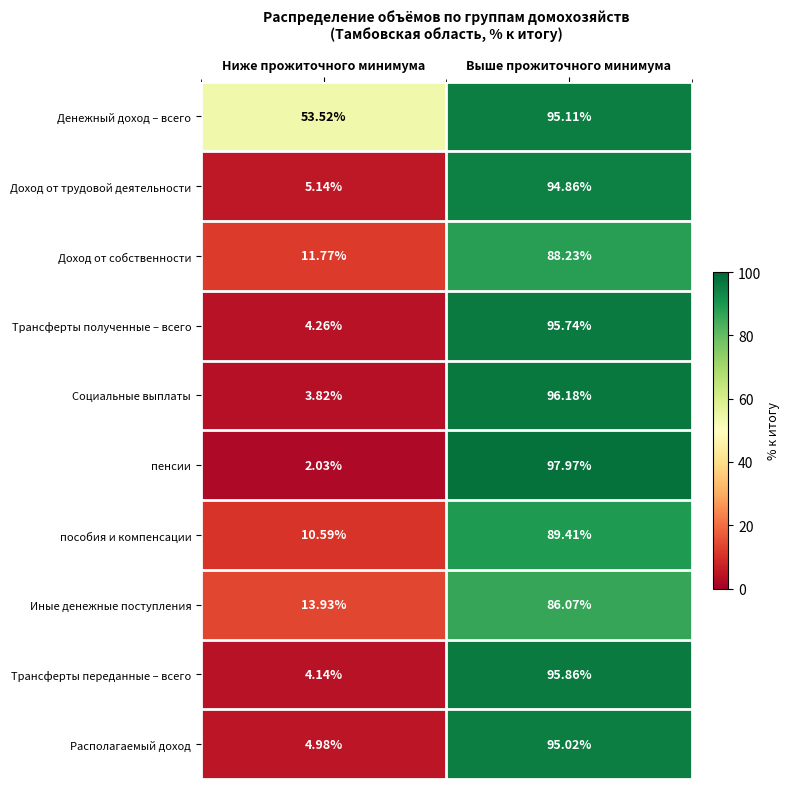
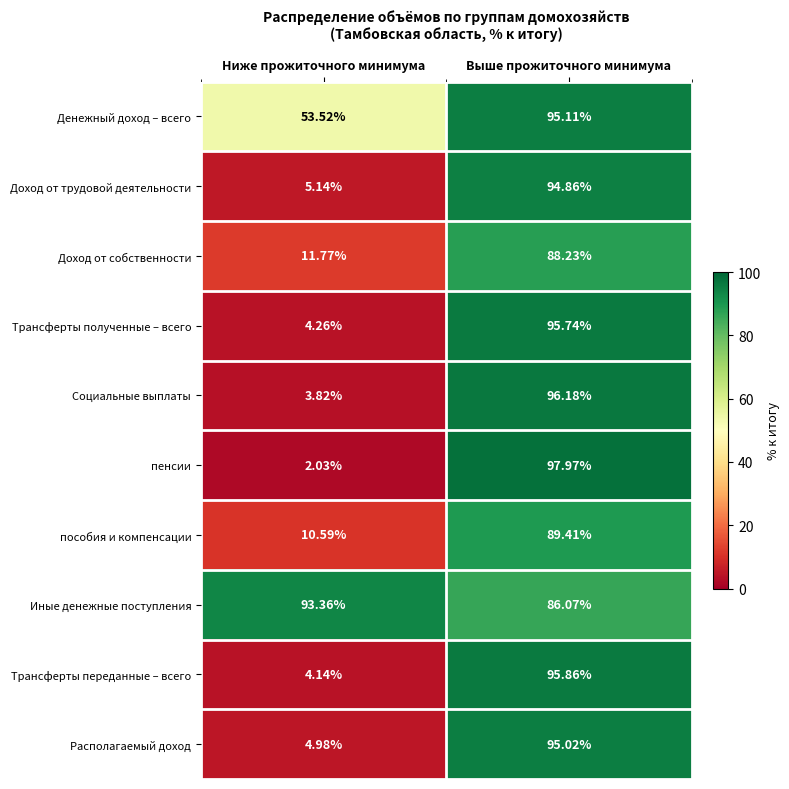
Иные денежные поступления, Ниже прожиточного минимума: 13.93% -> 93.36%
